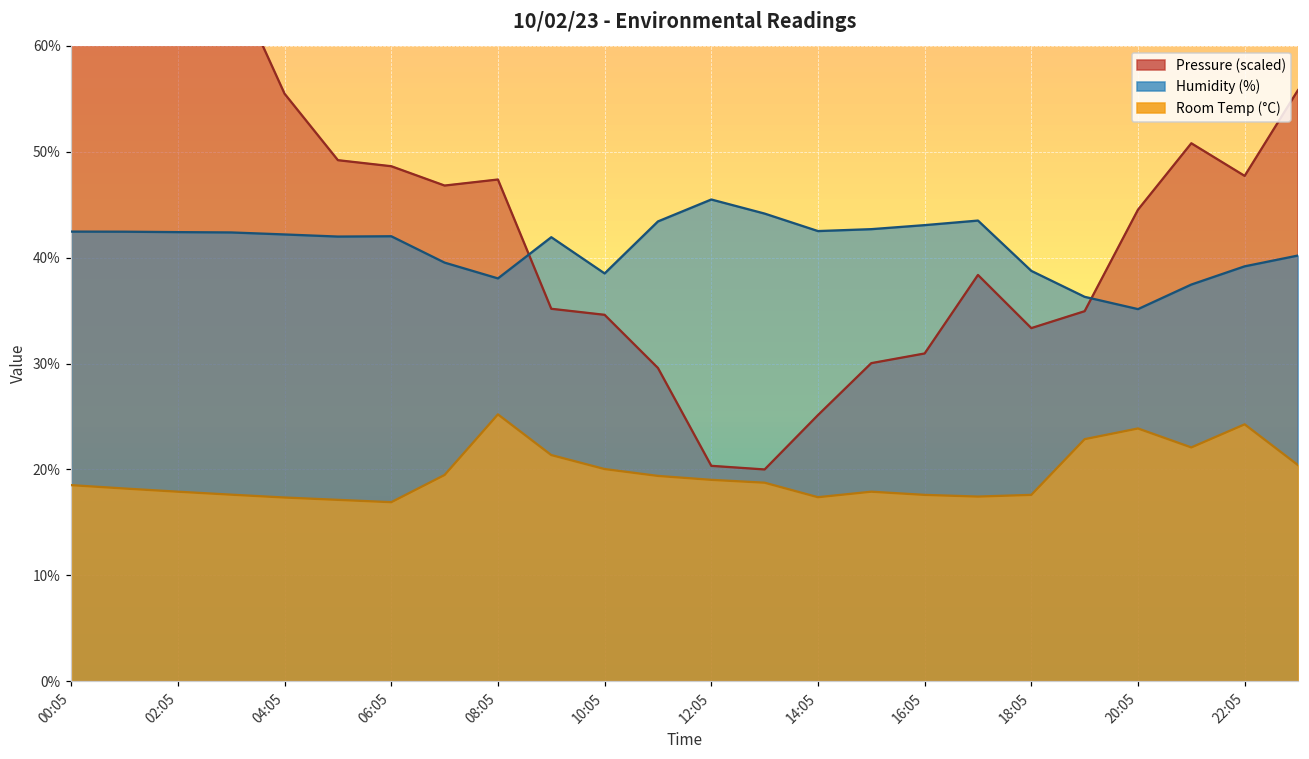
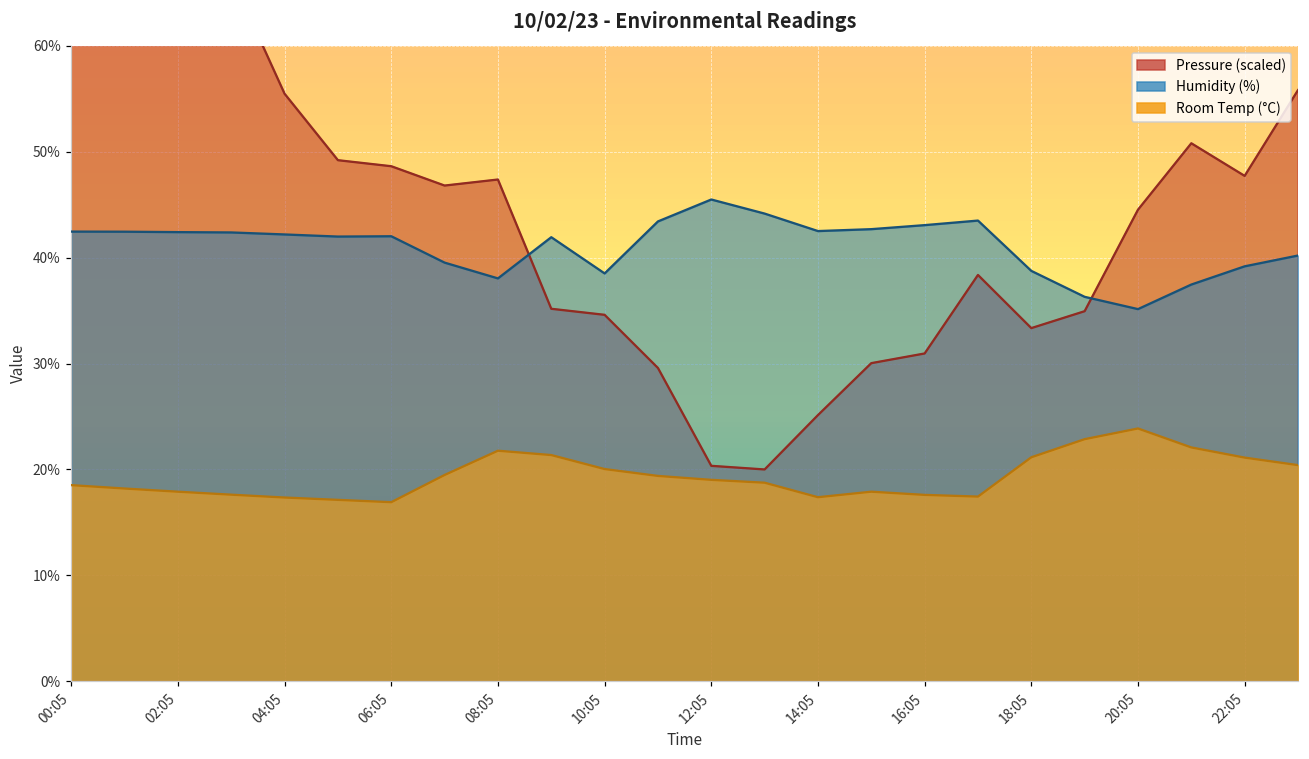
Room Temp (°C), 08:05: 25% -> 22%
Room Temp (°C), 18:05: 18% -> 21%
Room Temp (°C), 22:05: 24% -> 21%
